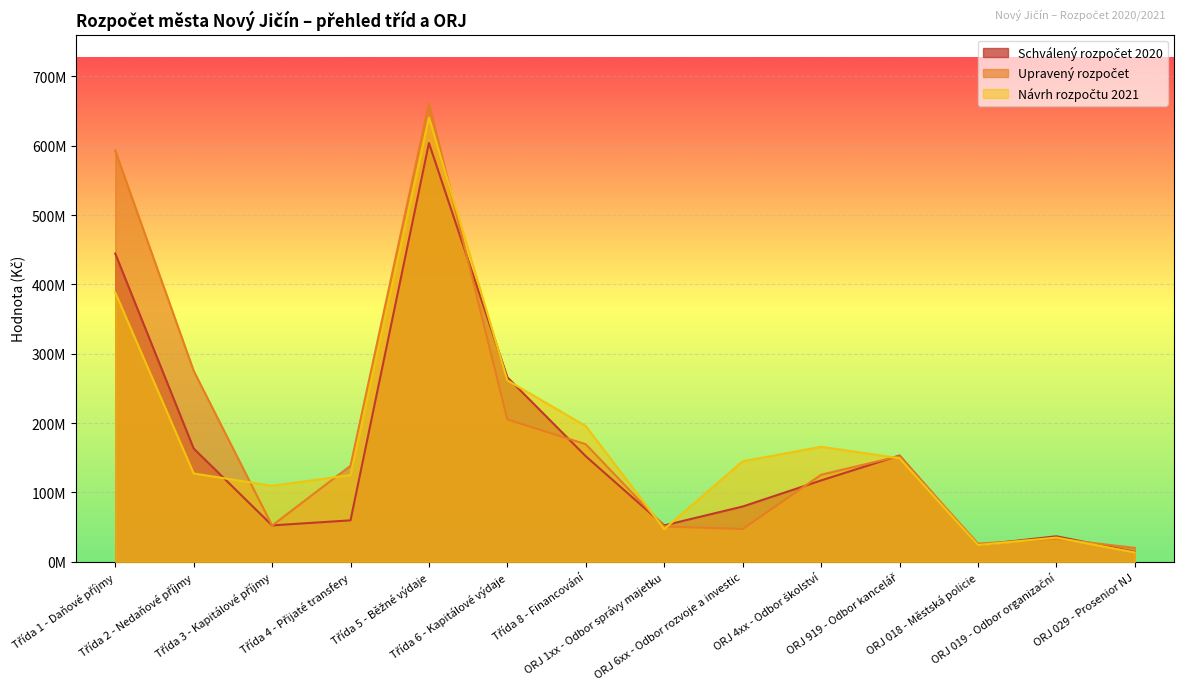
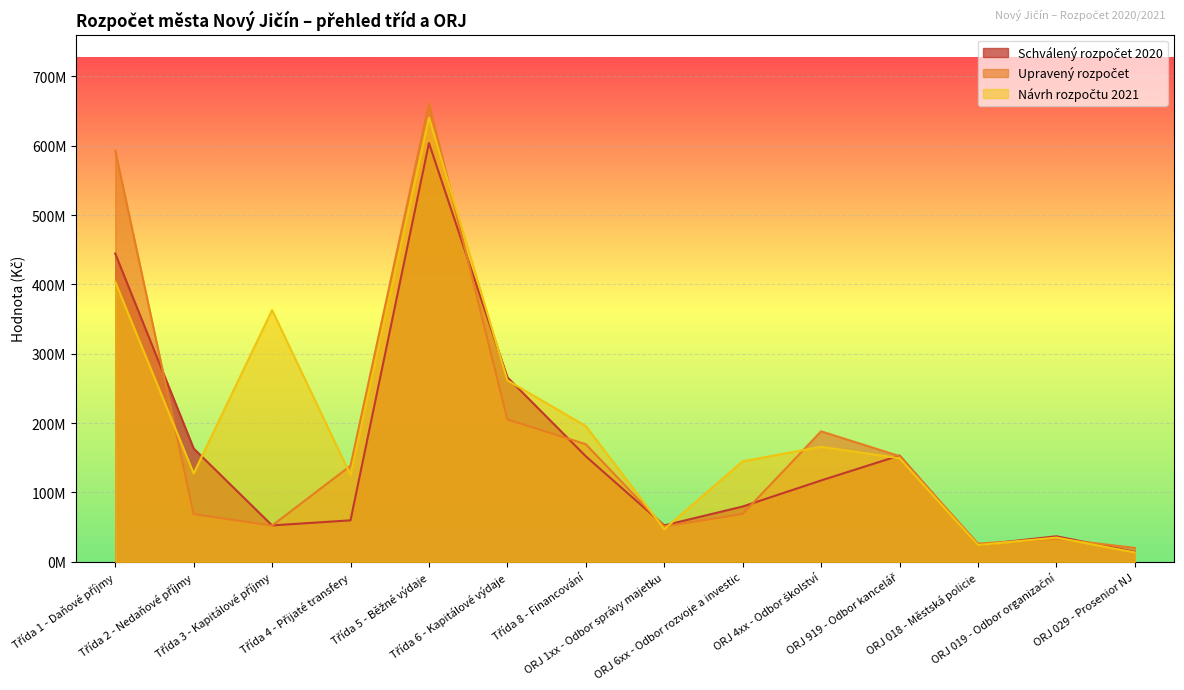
Návrh rozpočtu 2021, Třída 1 - Daňové příjmy: 390000000 -> 400000000
Upravený rozpočet, Třída 2 - Nedaňové příjmy: 280000000 -> 70000000
Návrh rozpočtu 2021, Třída 3 - Kapitálové příjmy: 110000000 -> 360000000
Upravený rozpočet, ORJ 6xx - Odbor rozvoje a investic: 50000000 -> 70000000
Upravený rozpočet, ORJ 4xx - Odbor školství: 130000000 -> 190000000
